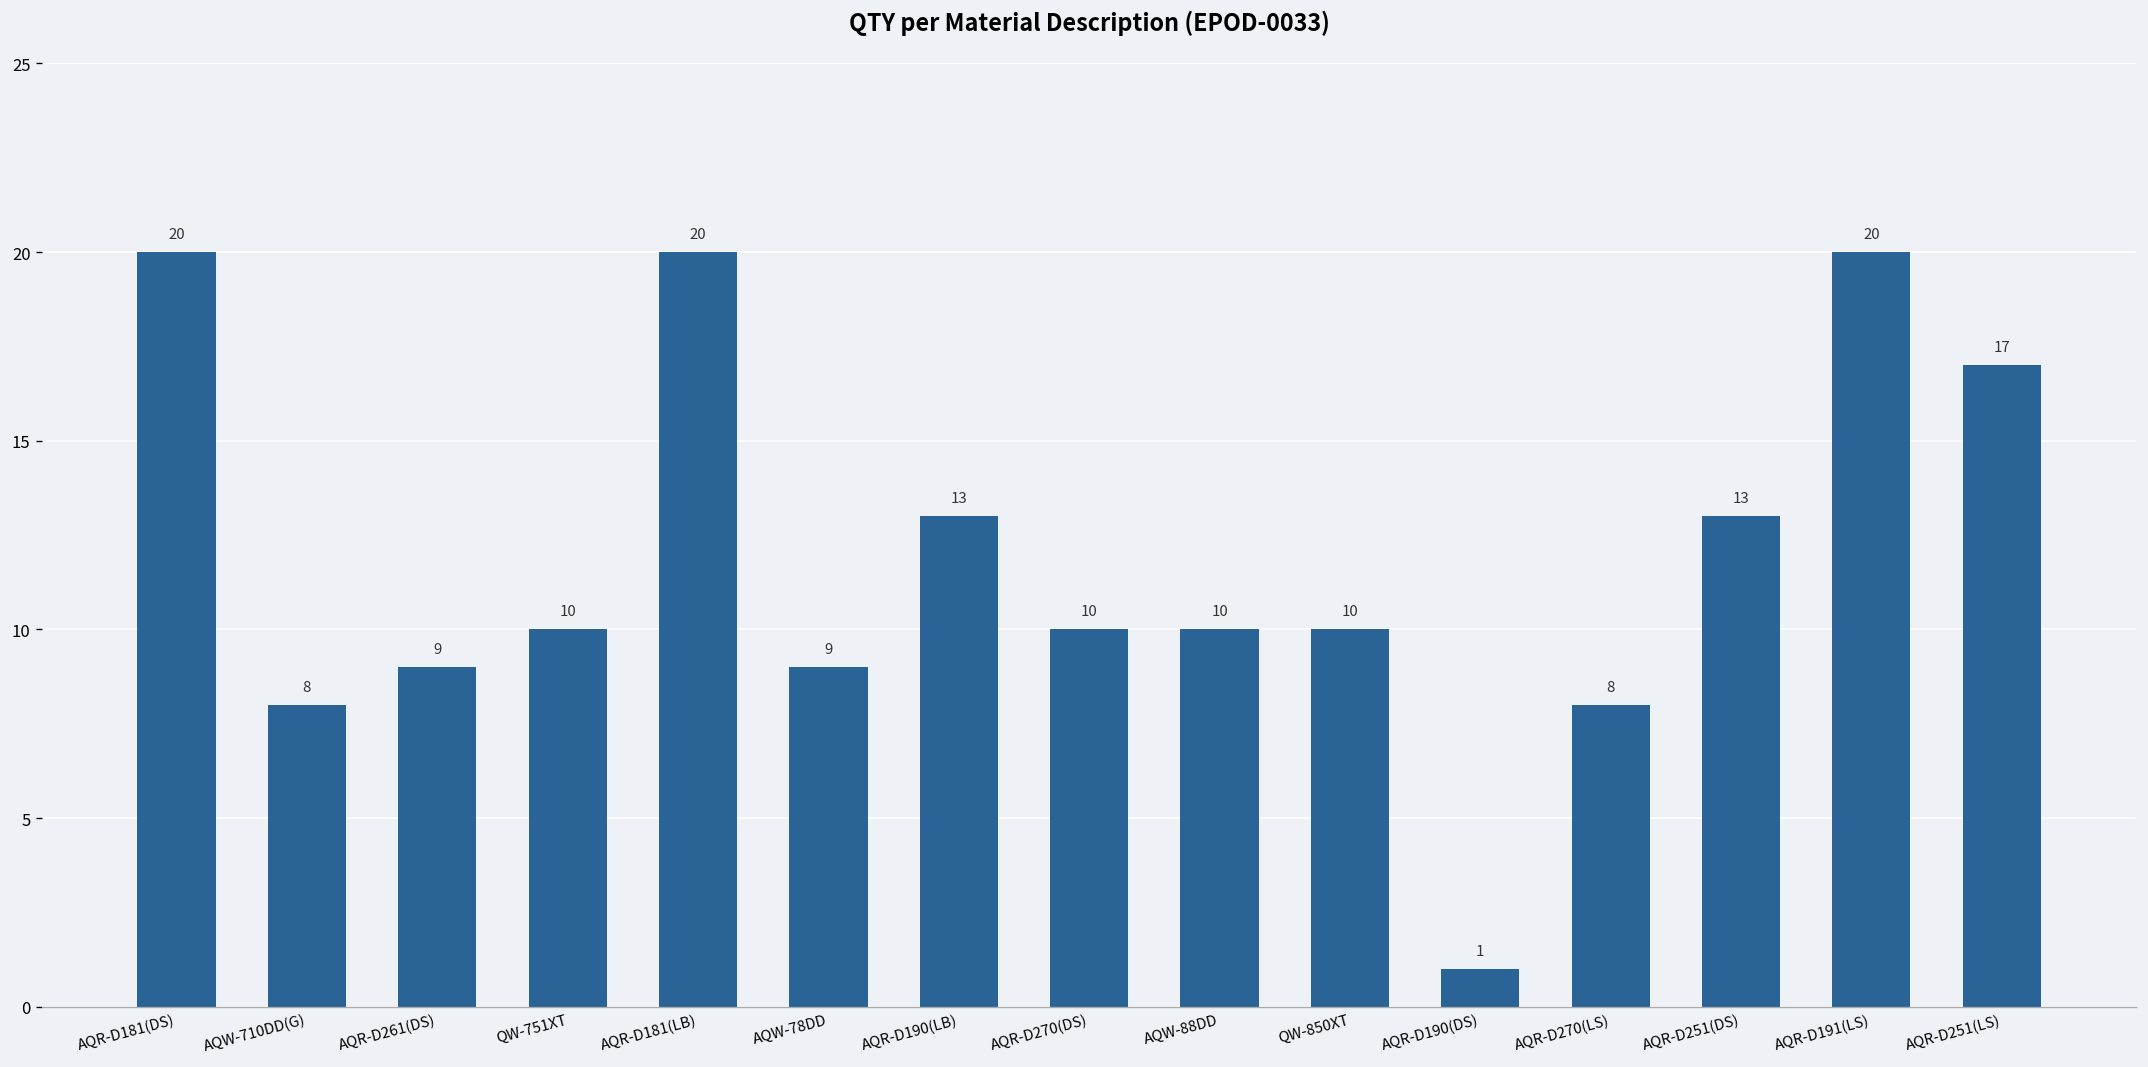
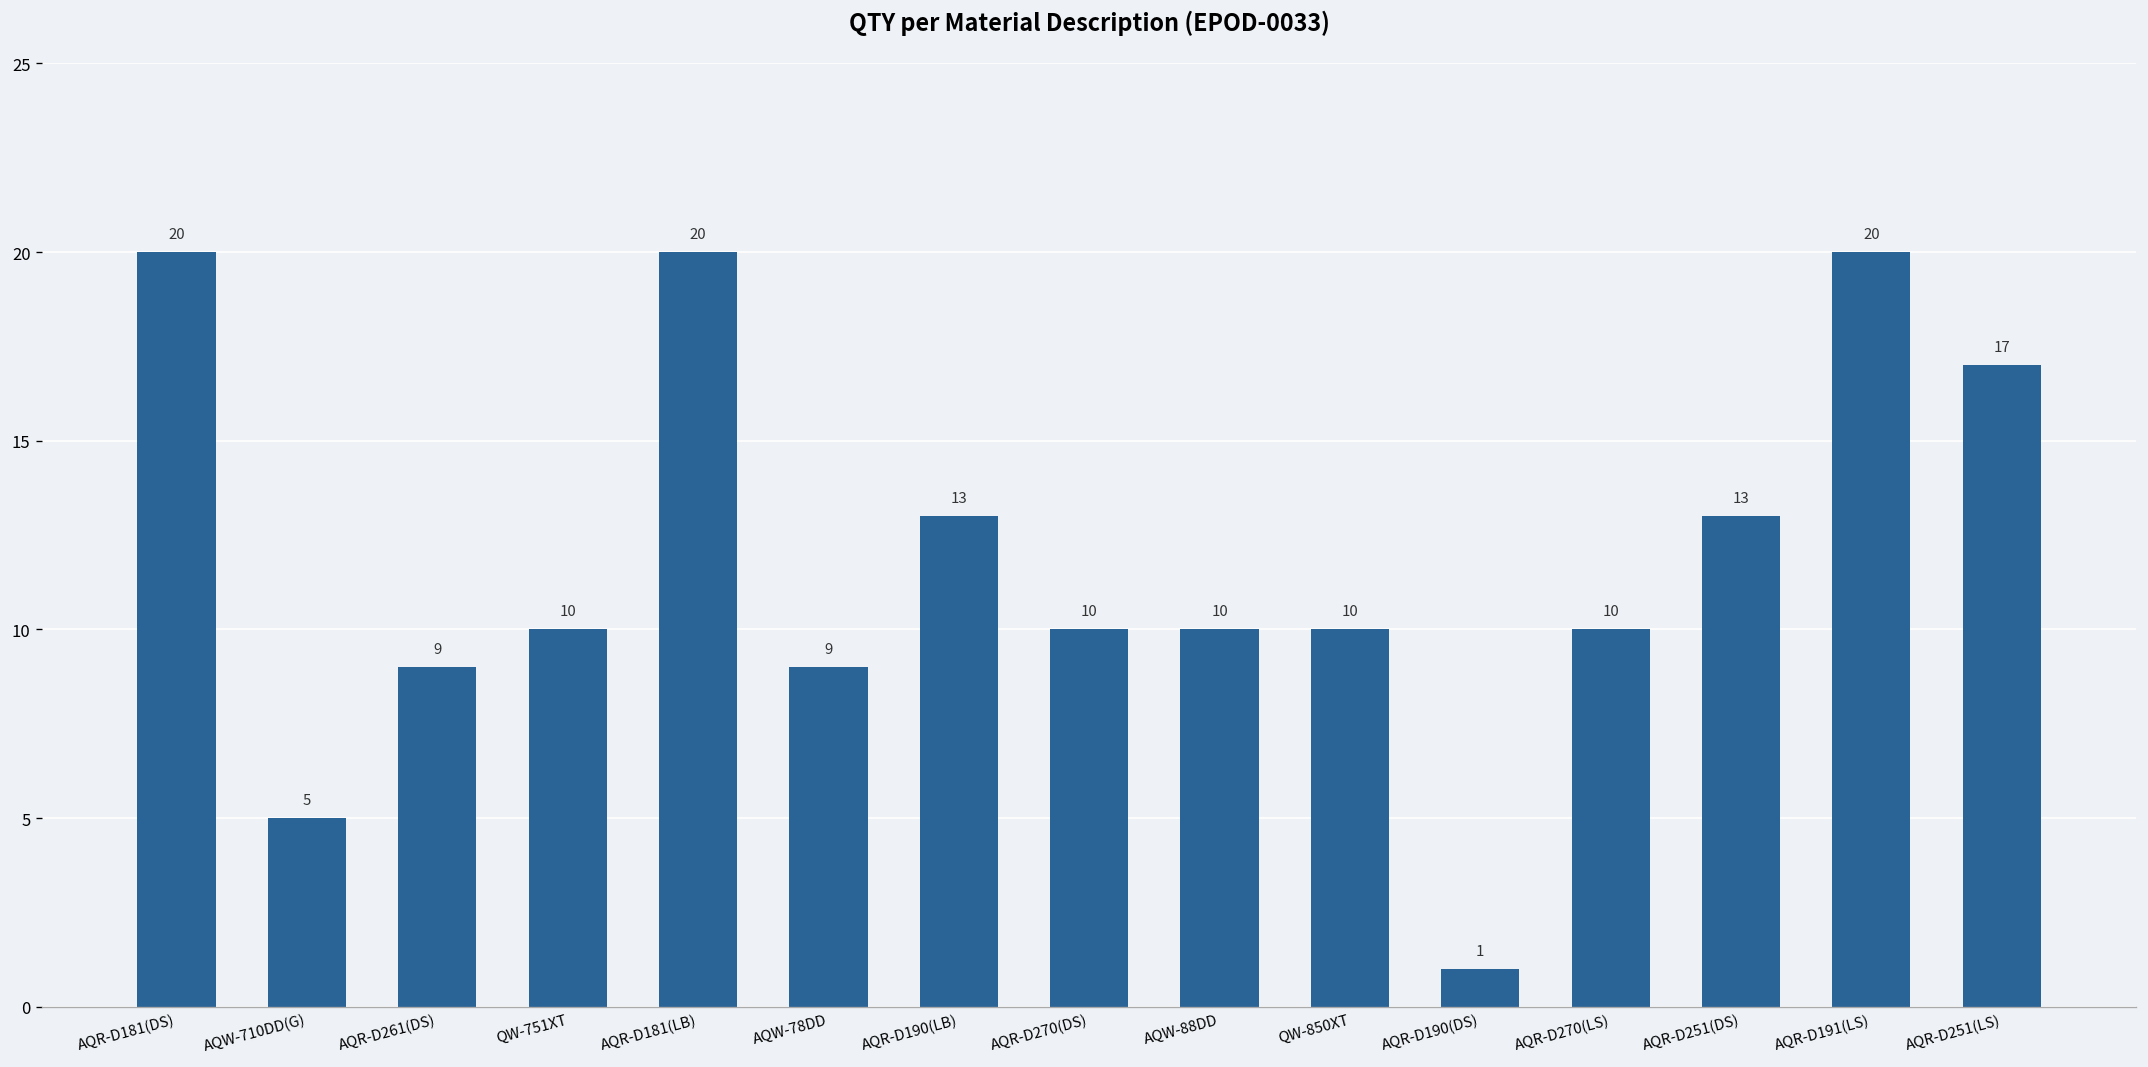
AQW-710DD(G): 8 -> 5
AQR-D270(LS): 8 -> 10
